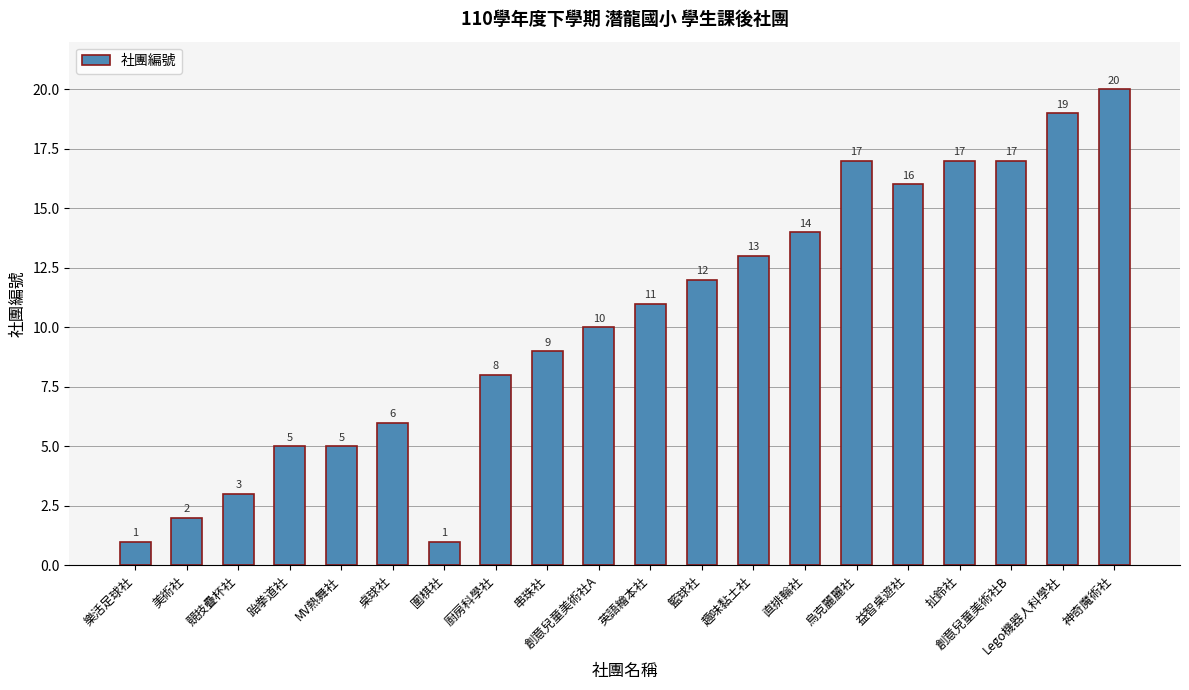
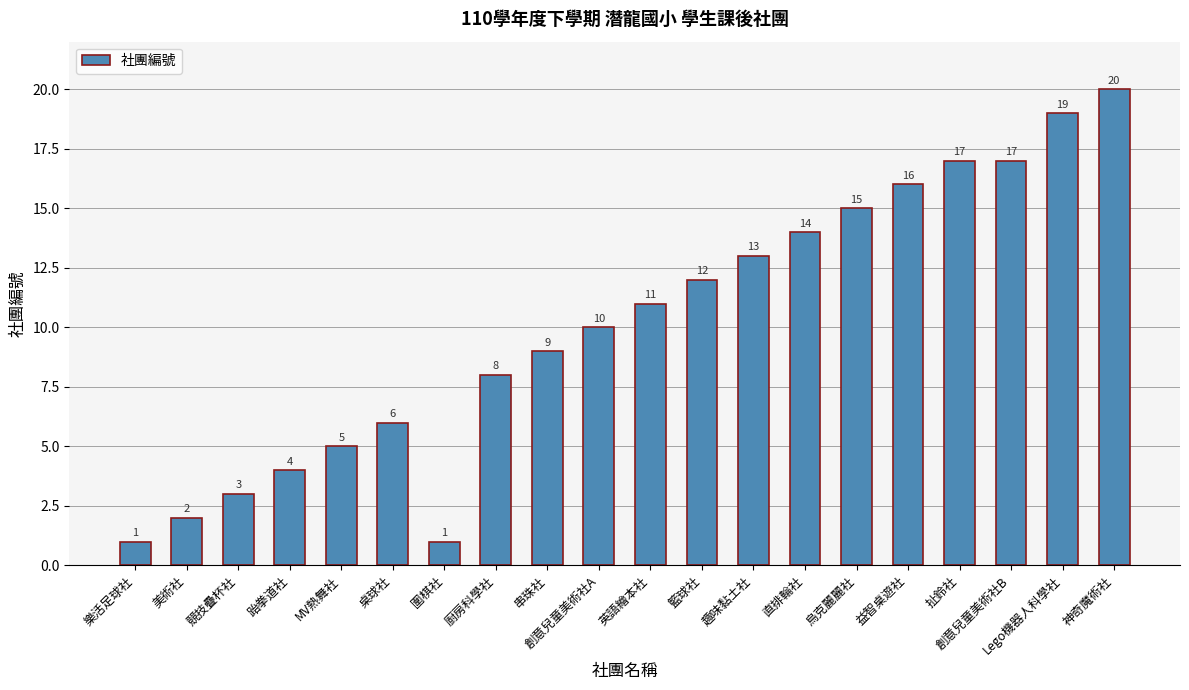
跆拳道社: 5 -> 4
烏克麗麗社: 17 -> 15
